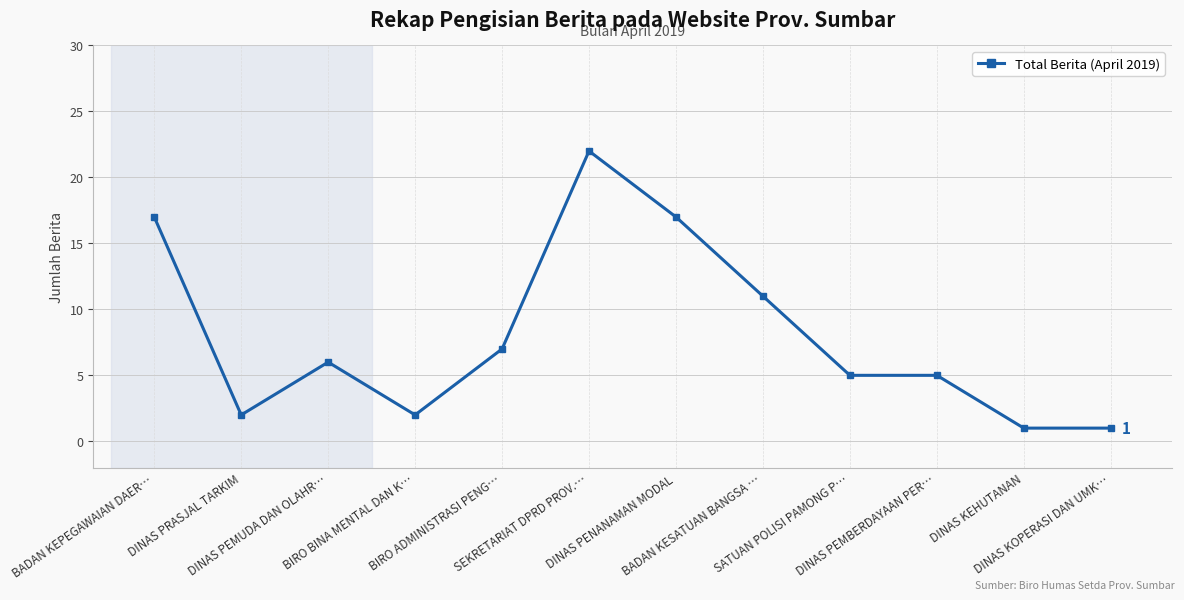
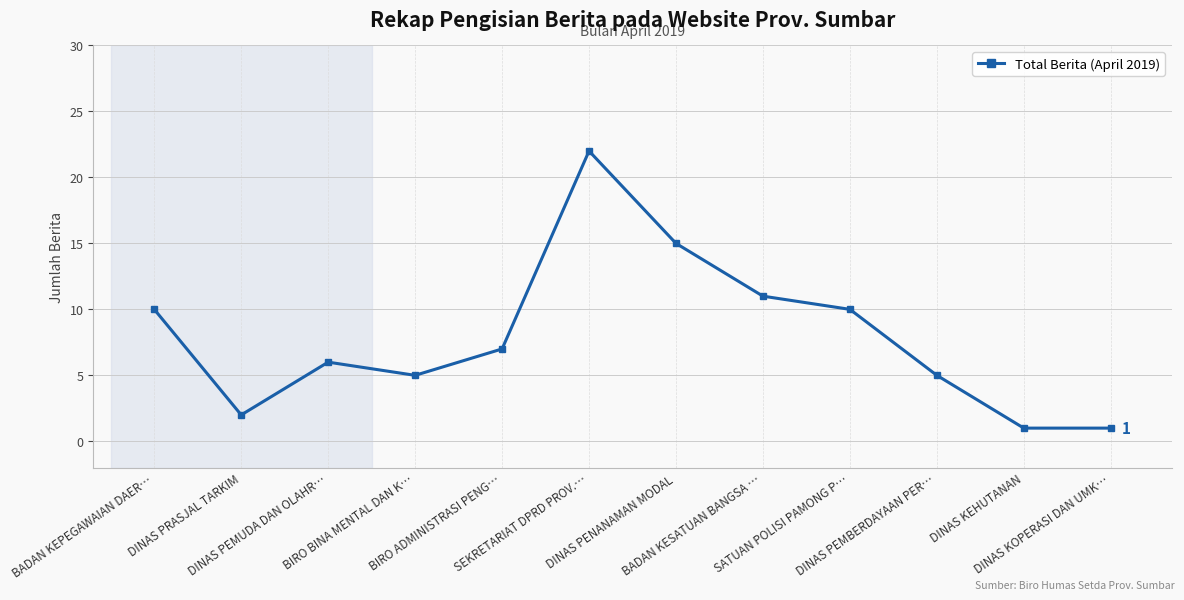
BADAN KEPEGAWAIAN DAER…: 17 -> 10
BIRO BINA MENTAL DAN K…: 2 -> 5
DINAS PENANAMAN MODAL: 17 -> 15
SATUAN POLISI PAMONG P…: 5 -> 10
